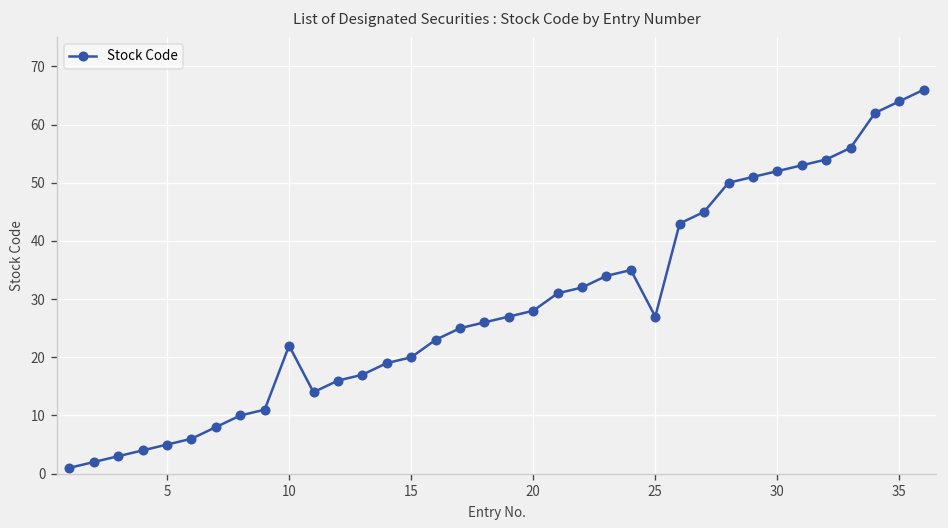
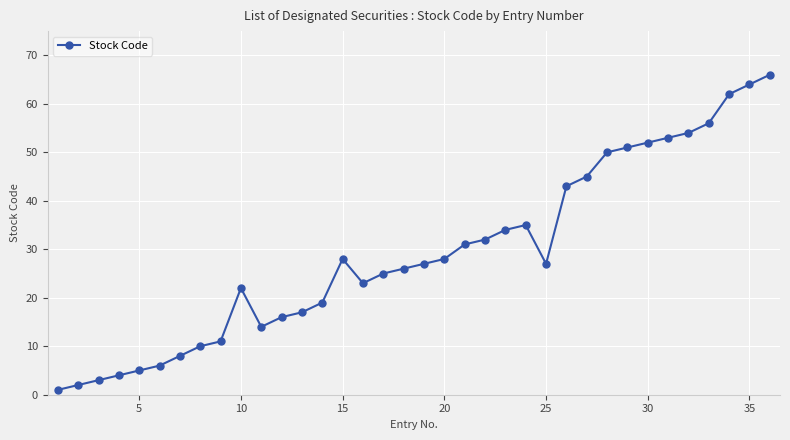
15: 20 -> 28
